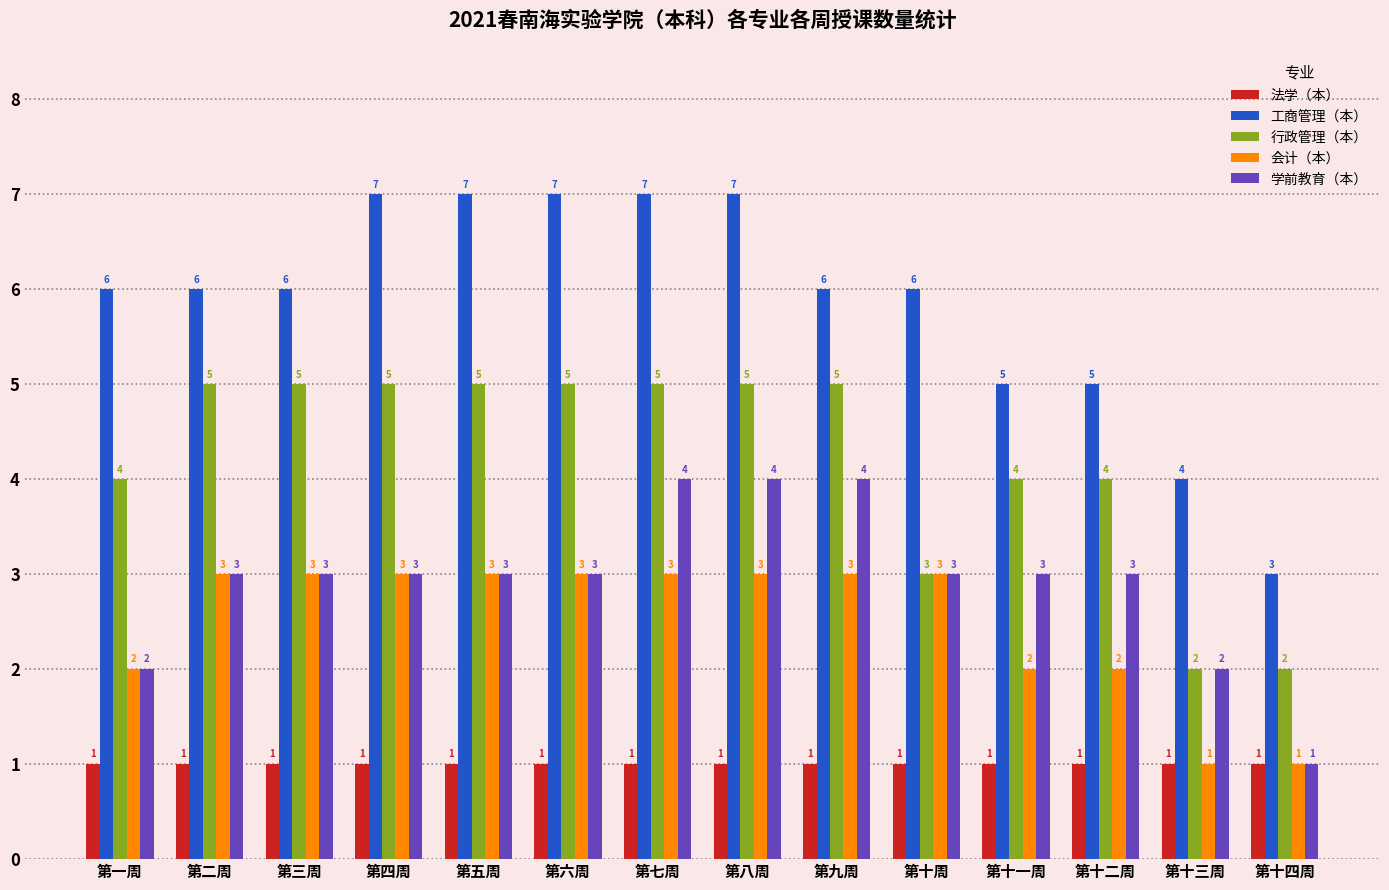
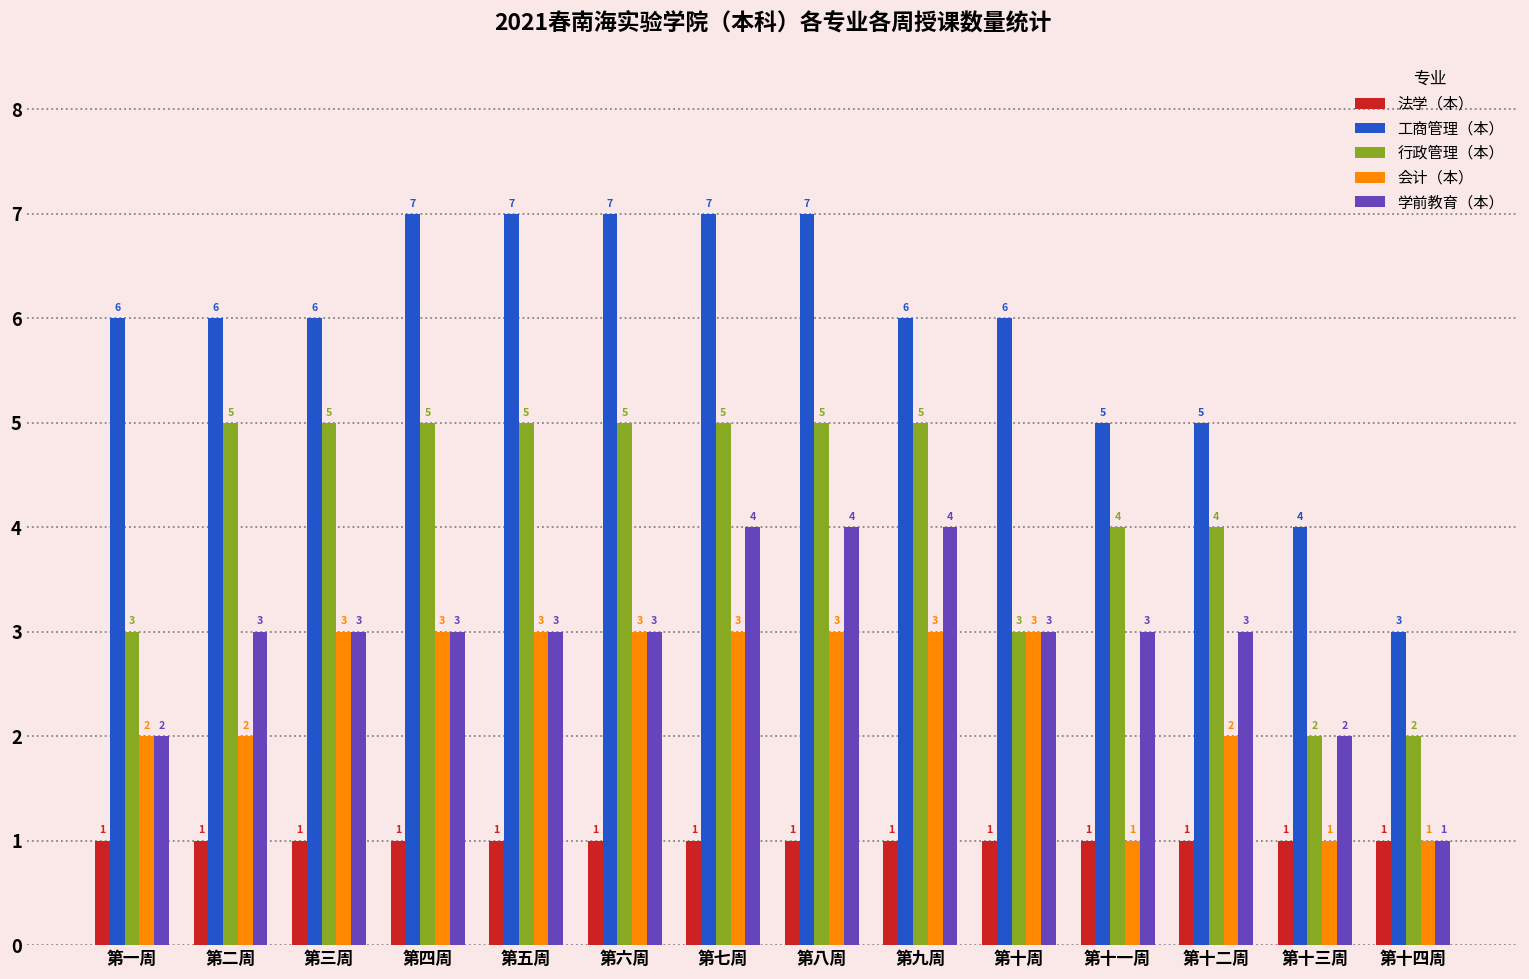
行政管理（本）, 第一周: 4 -> 3
会计（本）, 第二周: 3 -> 2
会计（本）, 第十一周: 2 -> 1
